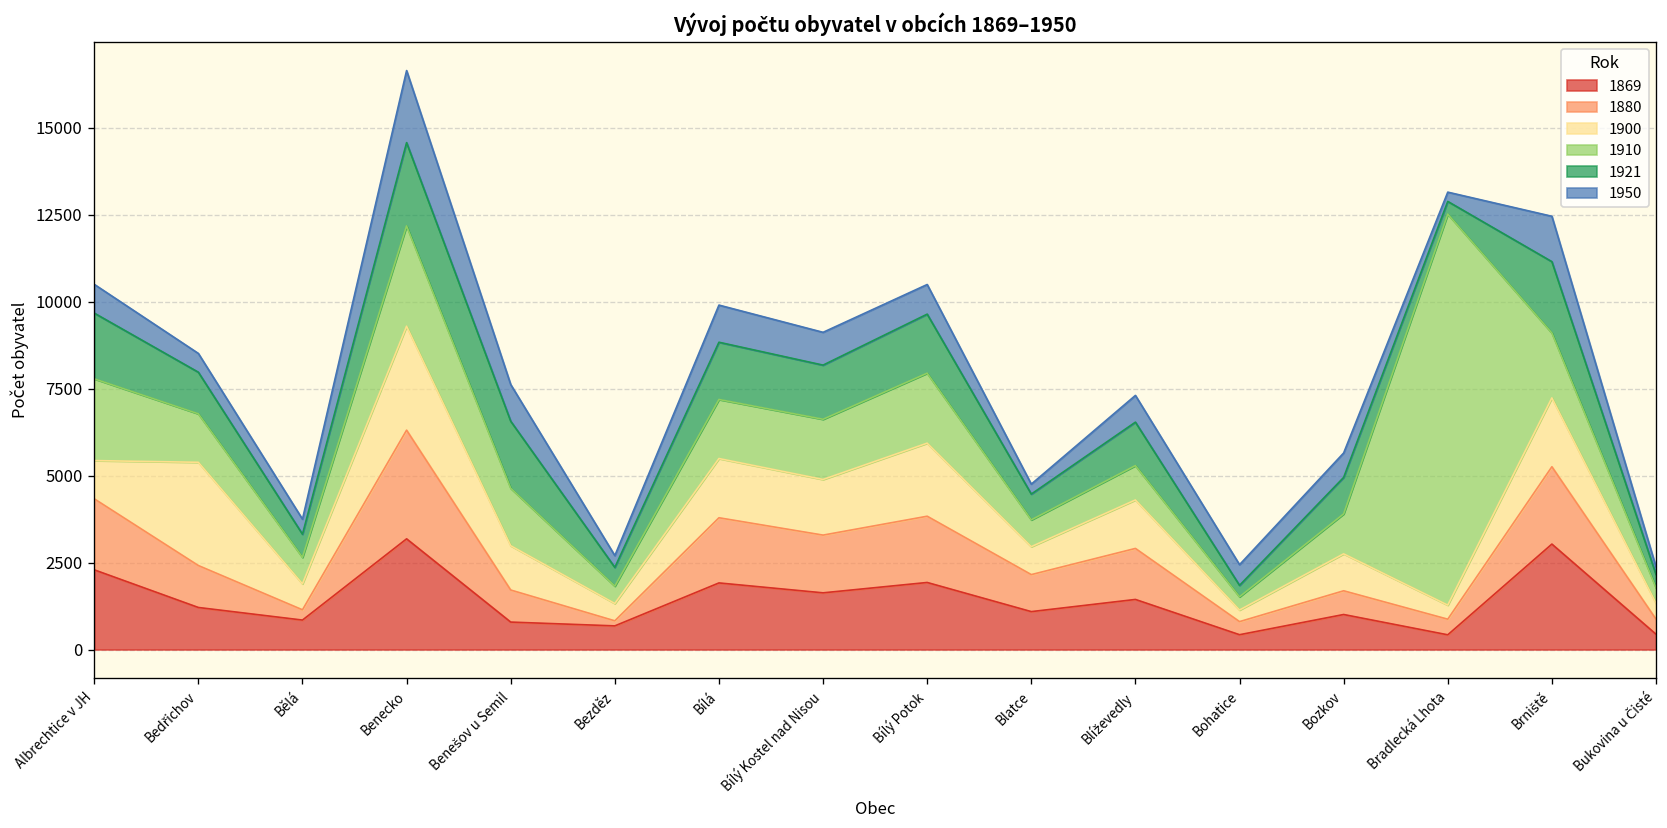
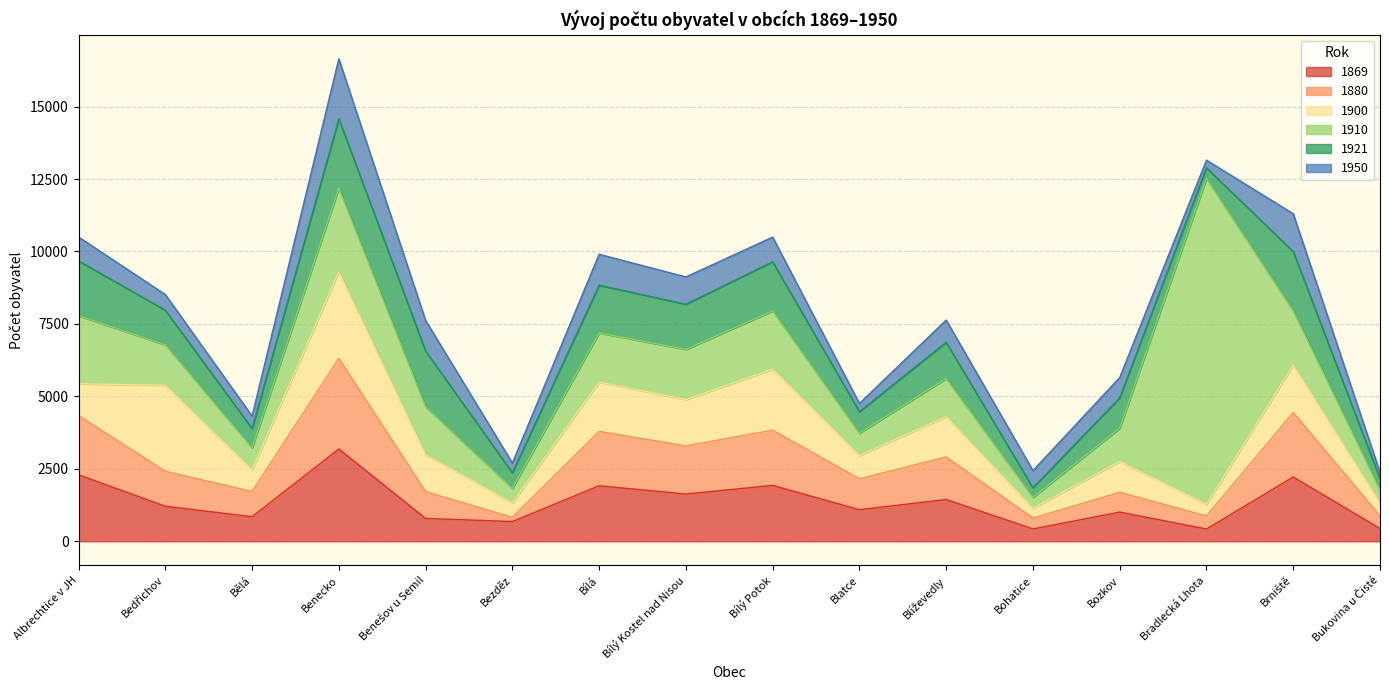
1880, Bělá: 300 -> 900
1910, Blíževedly: 1000 -> 1300
1869, Brniště: 3000 -> 2200
1900, Brniště: 2000 -> 1600
